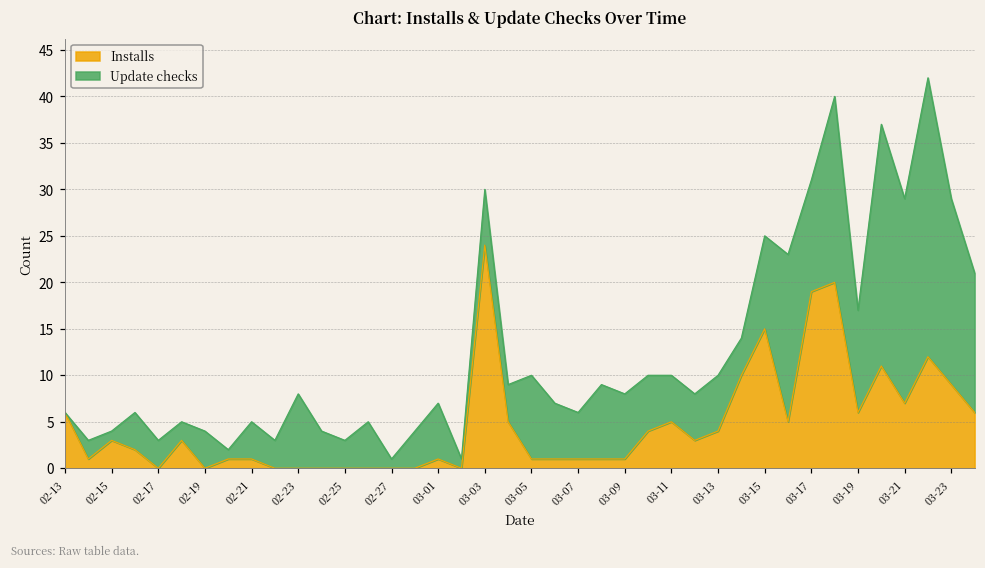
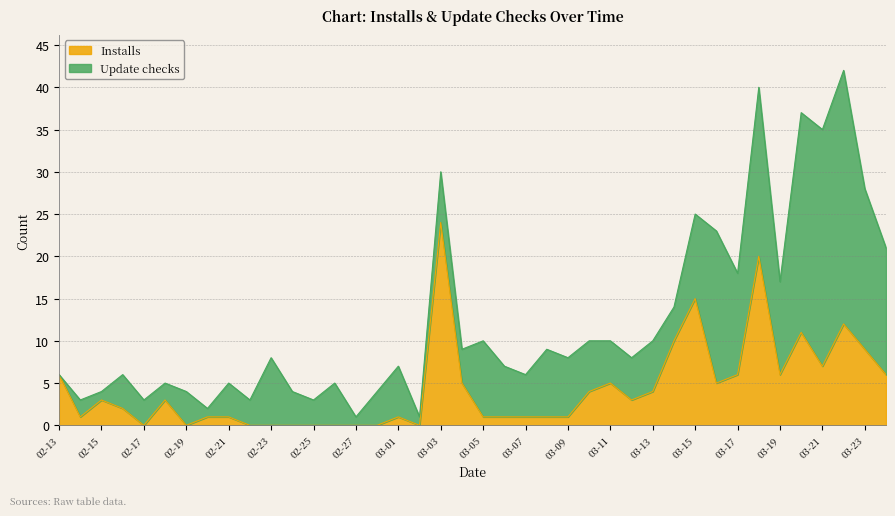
Installs, 03-17: 19 -> 6
Update checks, 03-21: 22 -> 28
Update checks, 03-23: 20 -> 19
